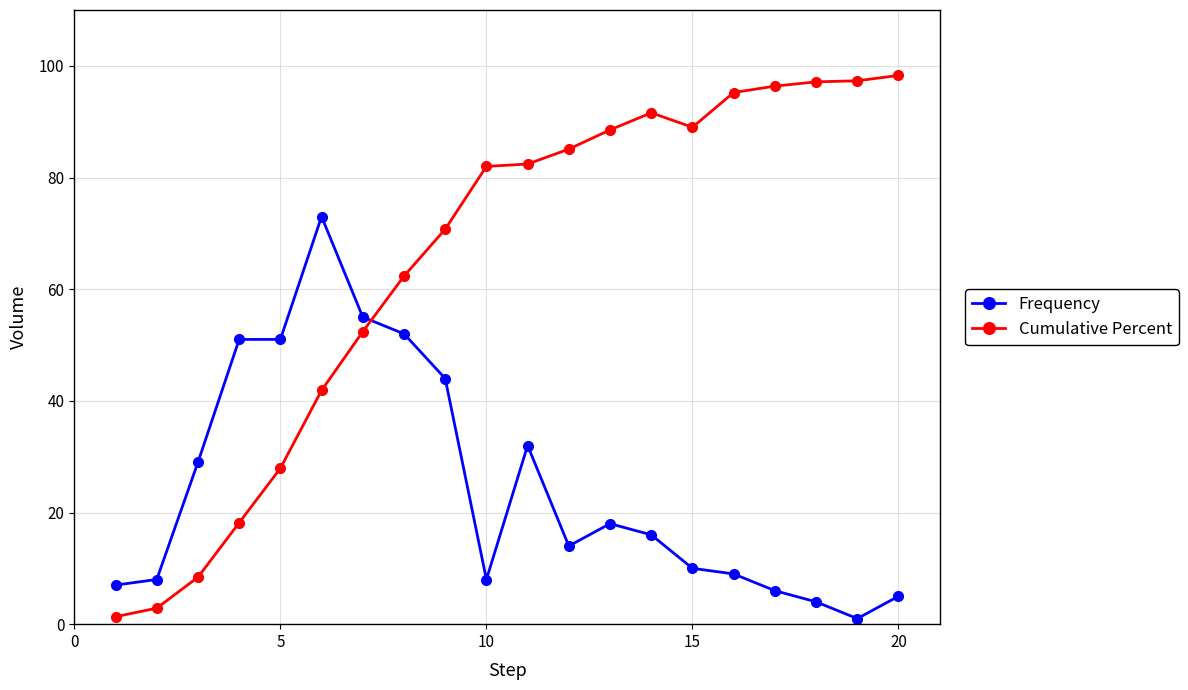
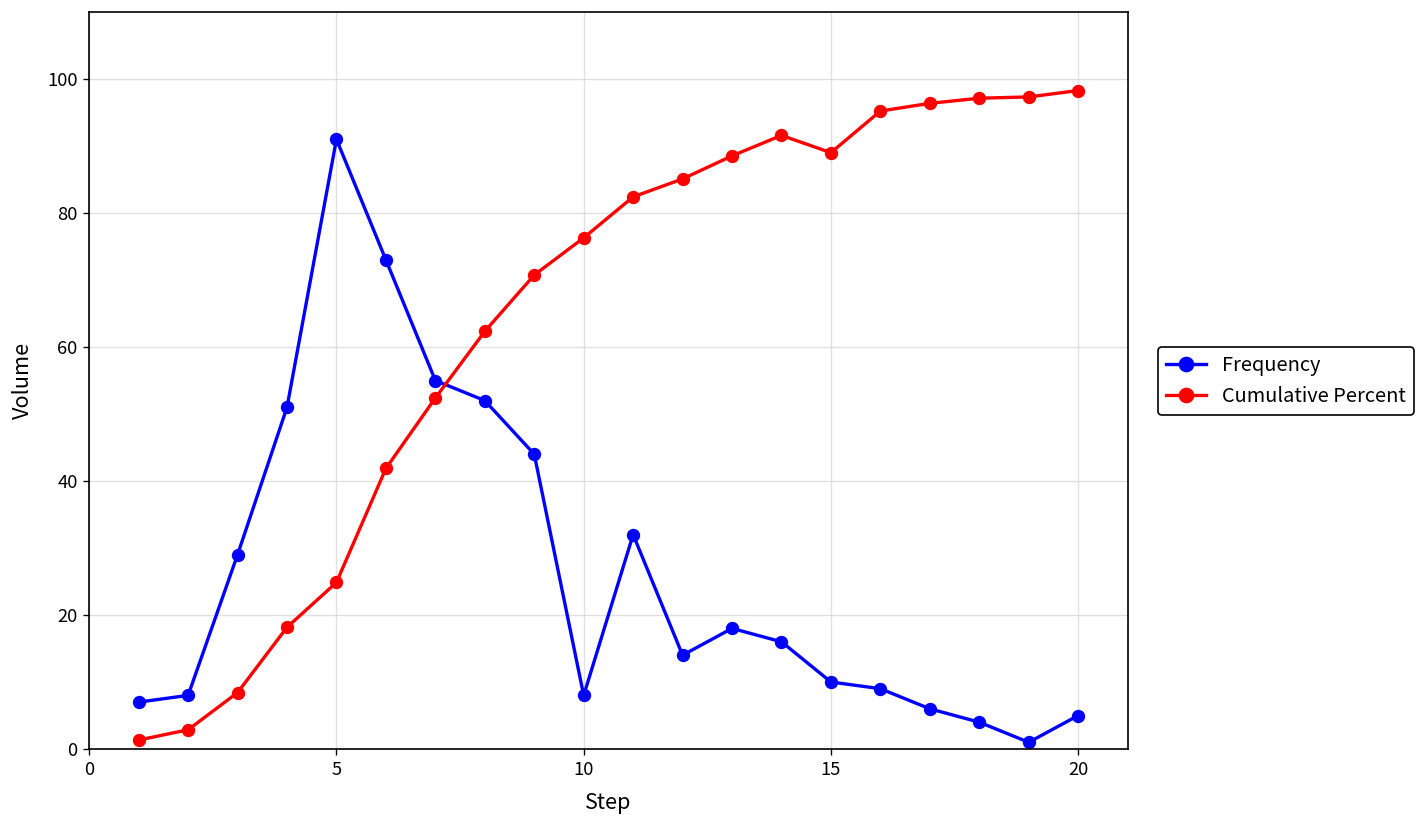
Frequency, 5: 51 -> 91
Cumulative Percent, 5: 28 -> 25
Cumulative Percent, 10: 82 -> 76
